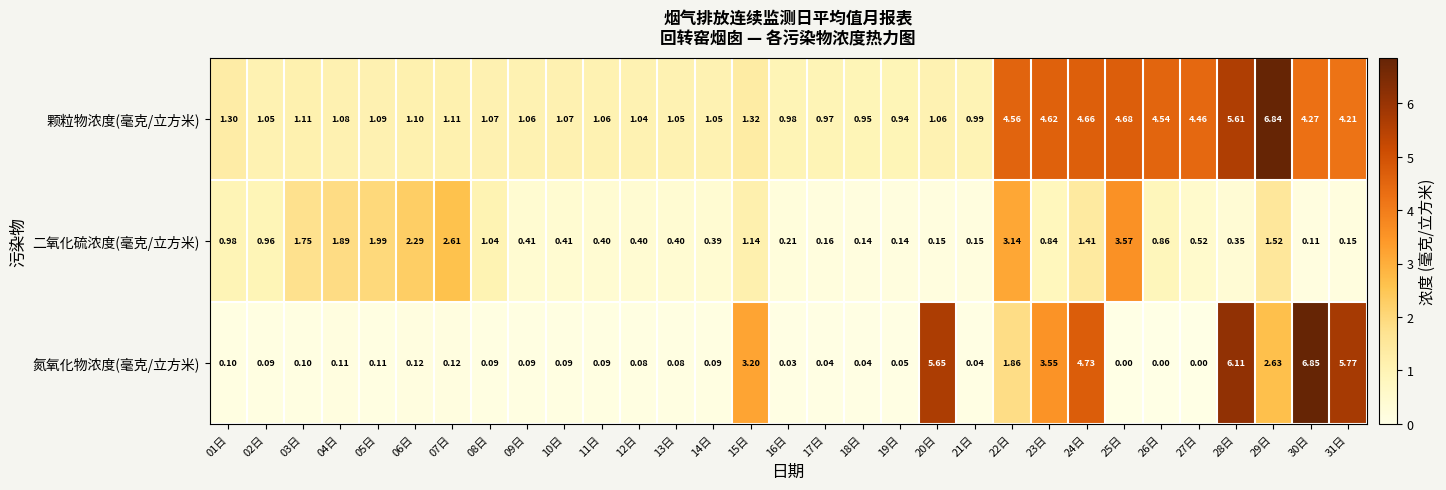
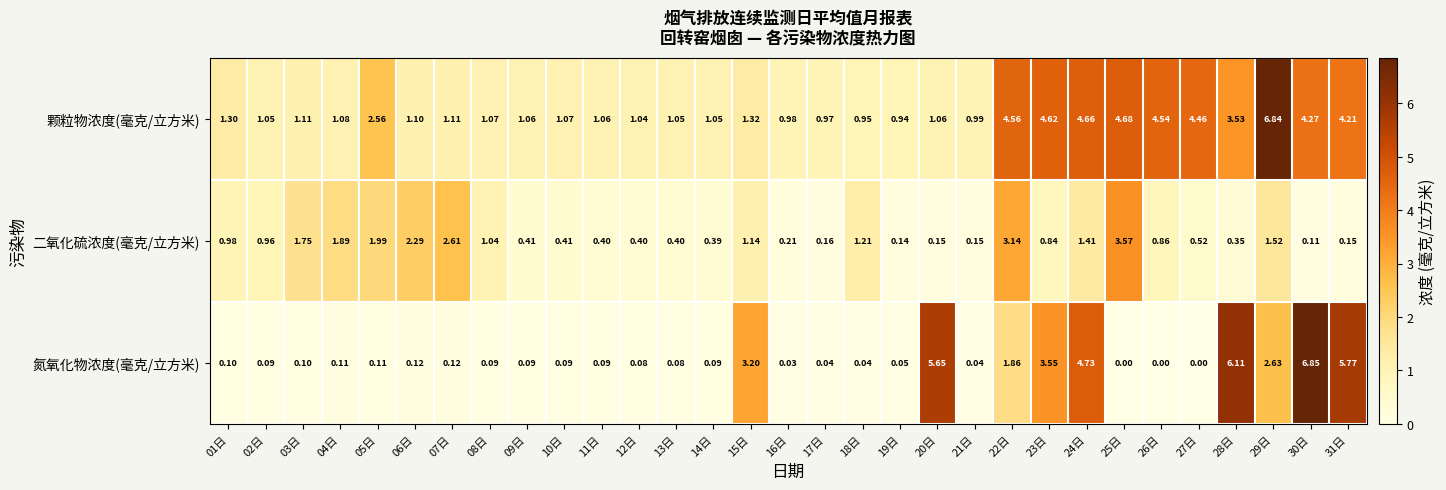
颗粒物浓度(毫克/立方米), 05日: 1.09 -> 2.56
颗粒物浓度(毫克/立方米), 28日: 5.61 -> 3.53
二氧化硫浓度(毫克/立方米), 18日: 0.14 -> 1.21
